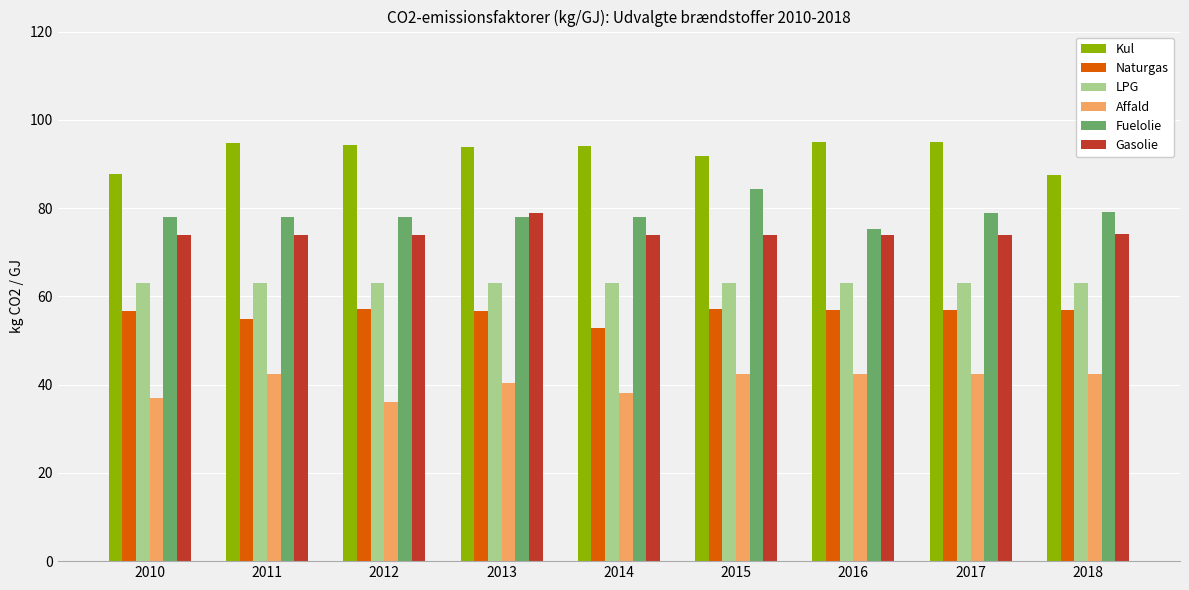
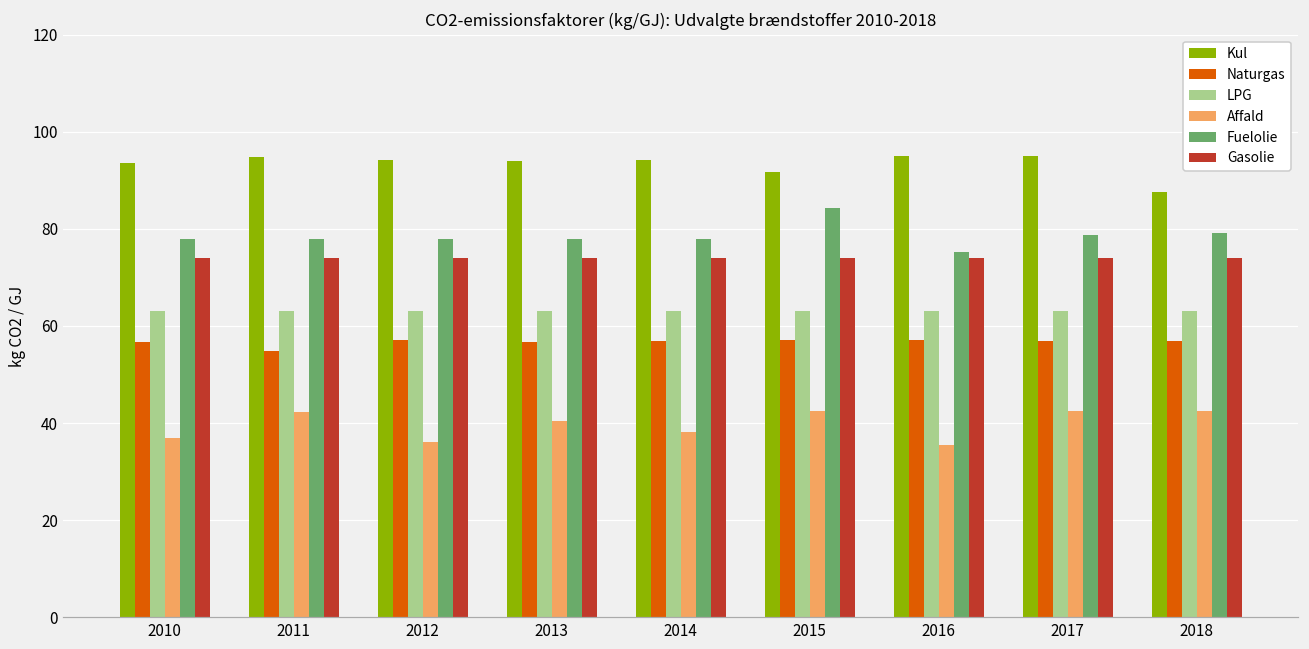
Kul, 2010: 88 -> 94
Gasolie, 2013: 79 -> 74
Naturgas, 2014: 53 -> 57
Affald, 2016: 43 -> 35
